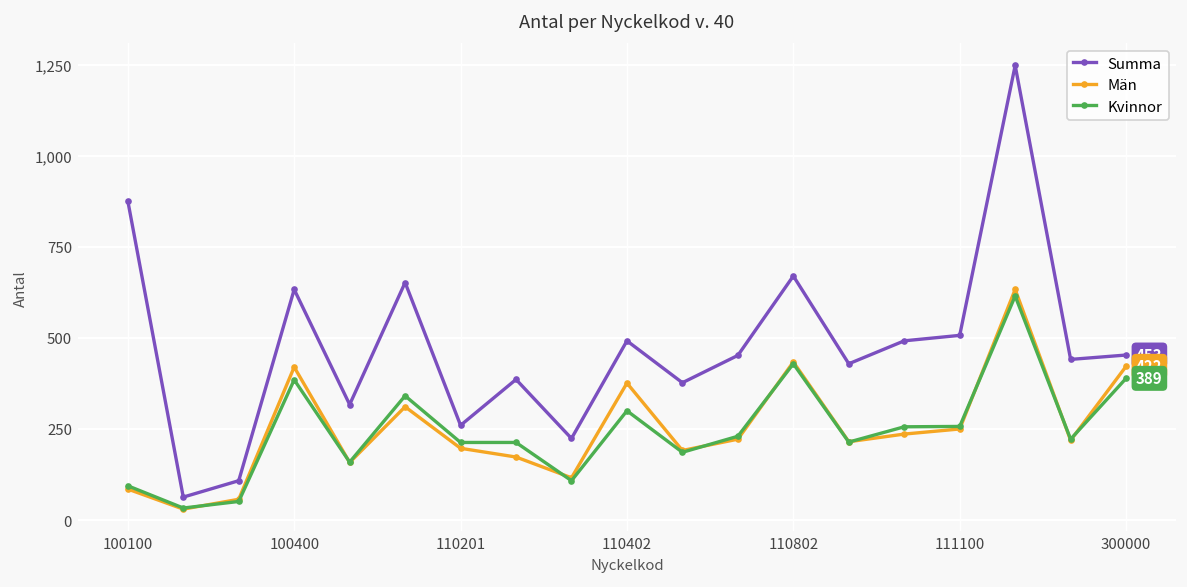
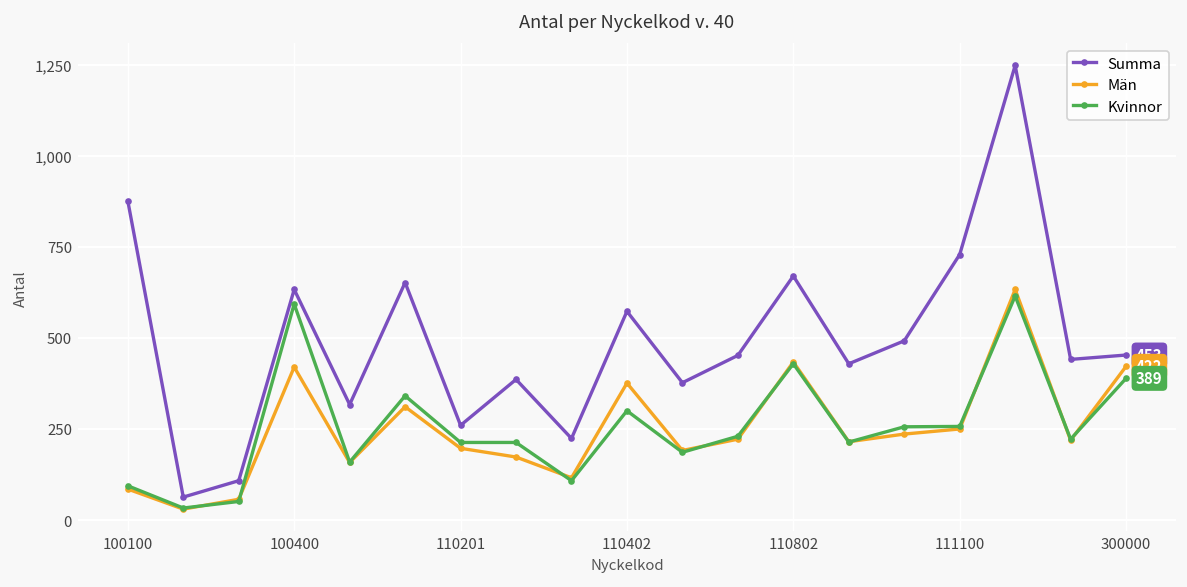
Kvinnor, 100400: 390 -> 590
Summa, 110402: 490 -> 570
Summa, 111100: 510 -> 730
